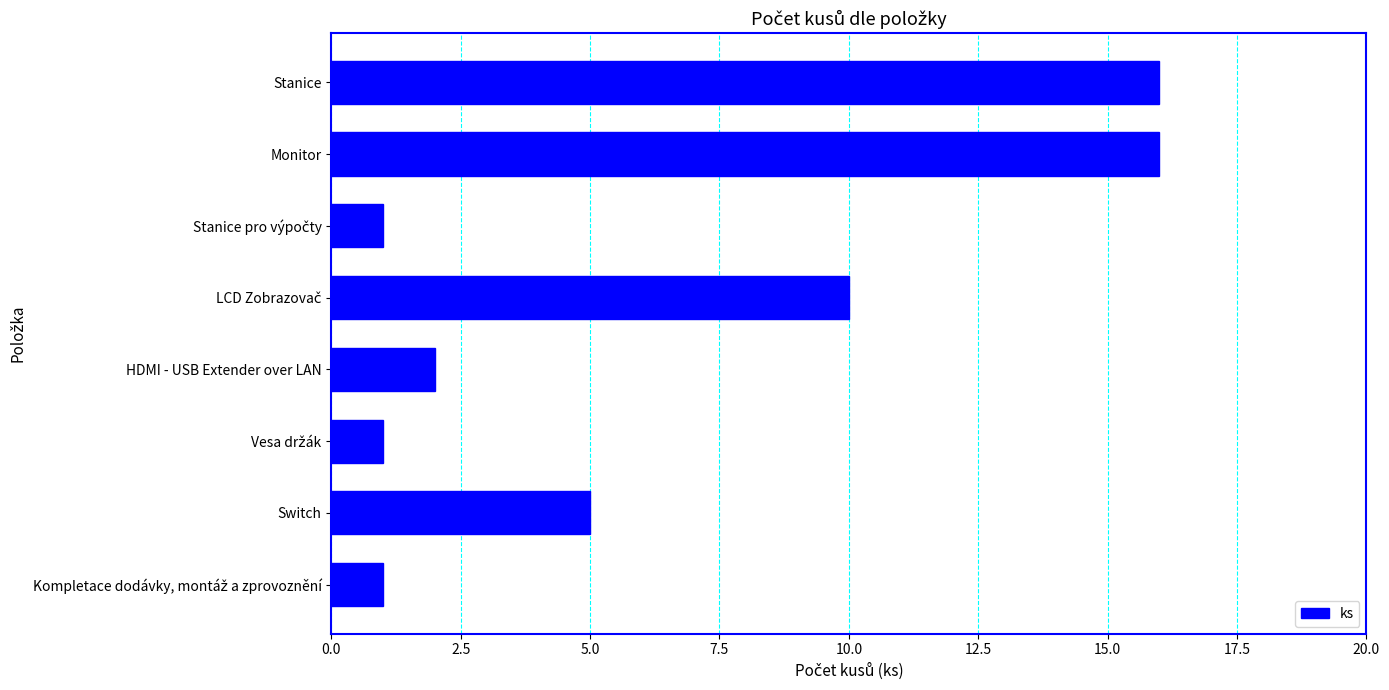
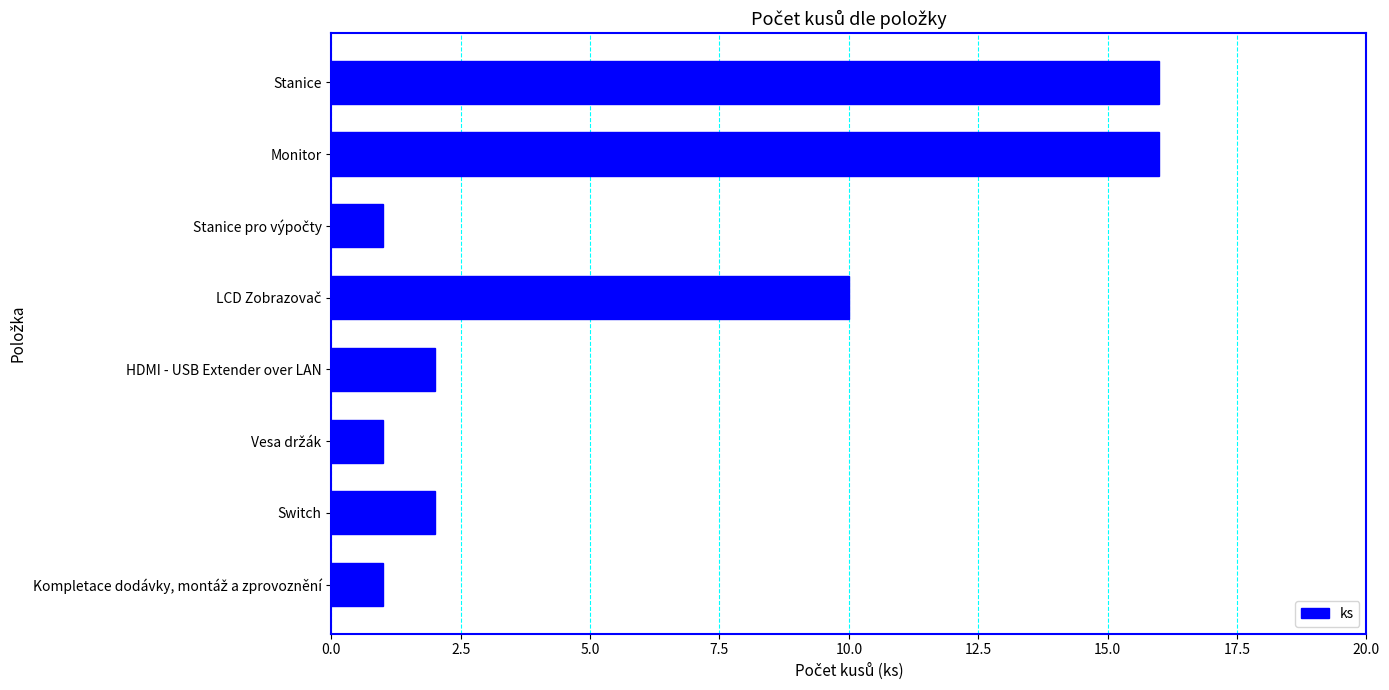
Switch: 5 -> 2
